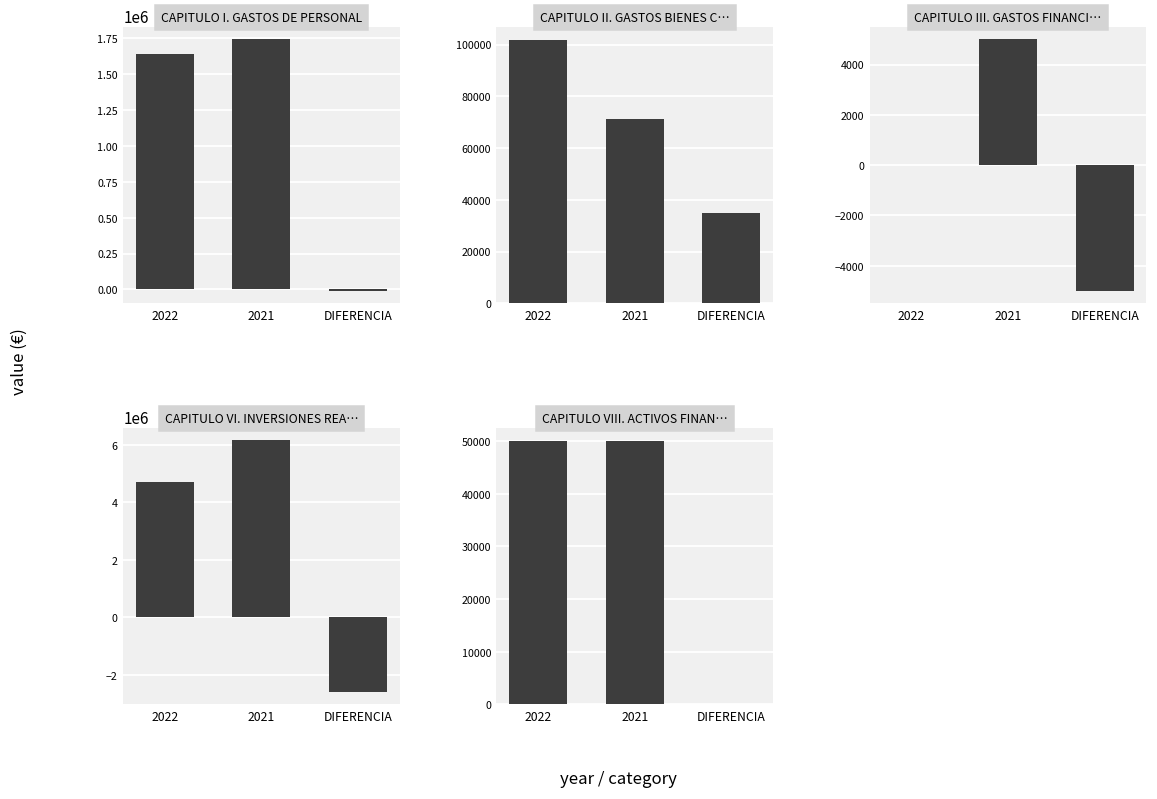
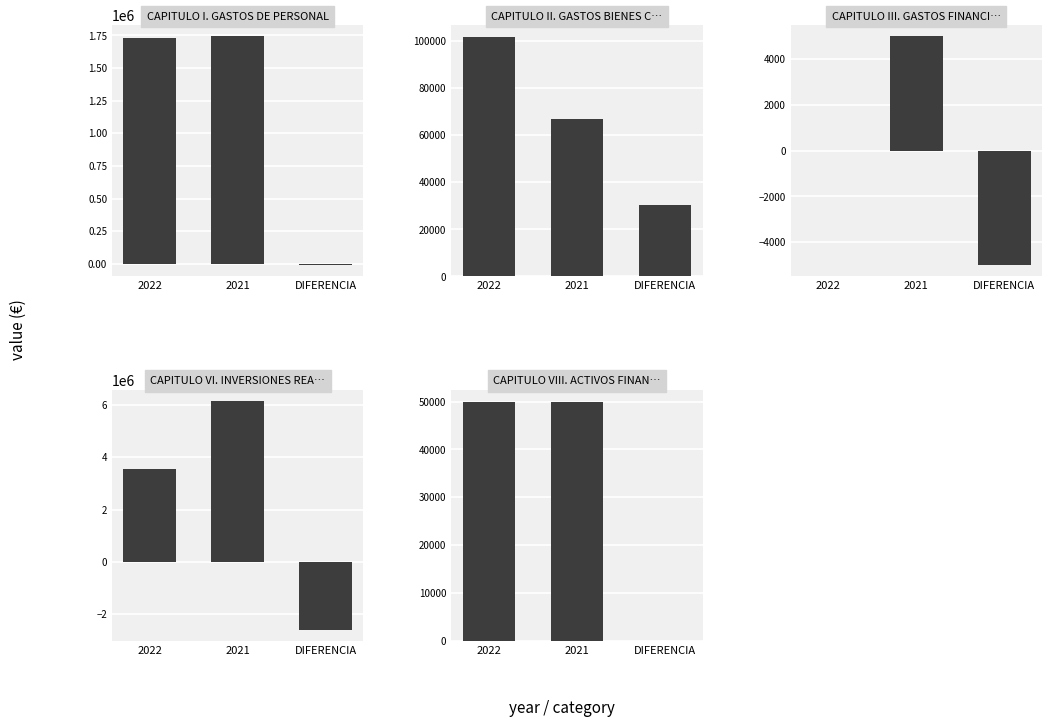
CAPITULO I. GASTOS DE PERSONAL, 2022: 1640000 -> 1730000
CAPITULO II. GASTOS BIENES C…, 2021: 71000 -> 67000
CAPITULO II. GASTOS BIENES C…, DIFERENCIA: 35000 -> 30000
CAPITULO VI. INVERSIONES REA…, 2022: 4700000 -> 3600000
